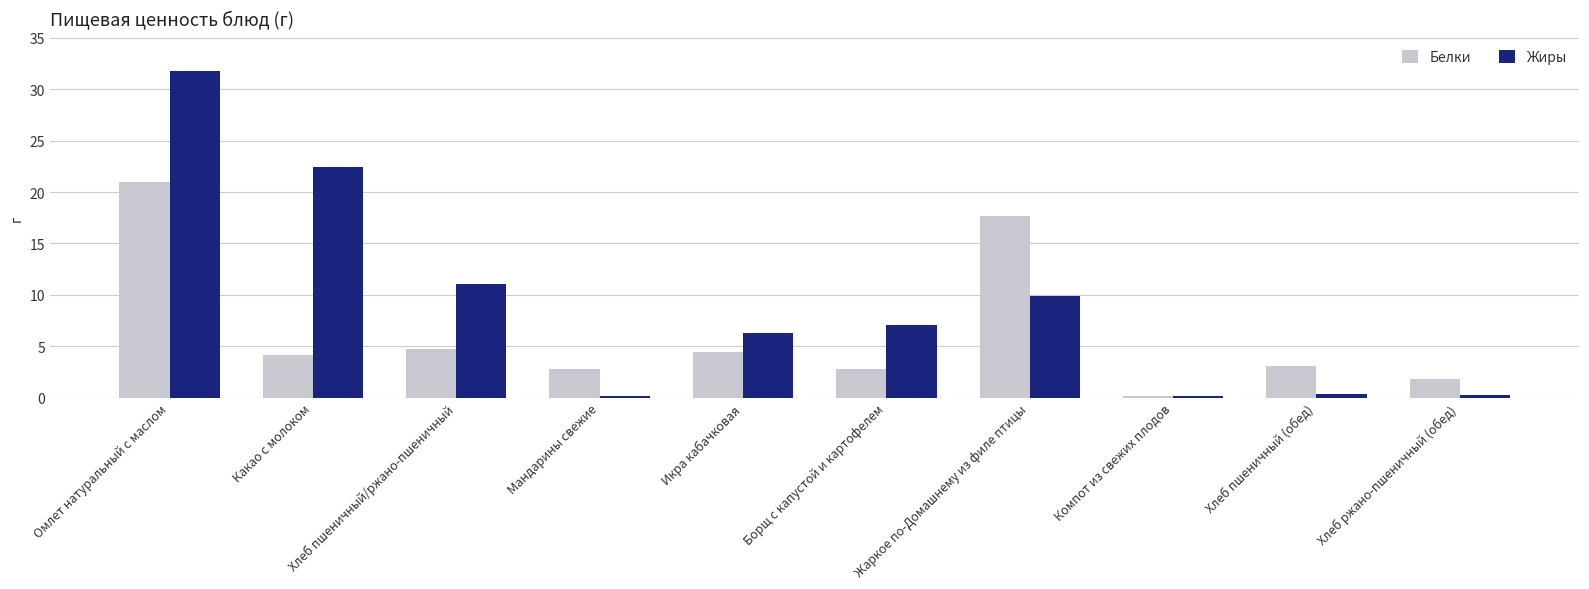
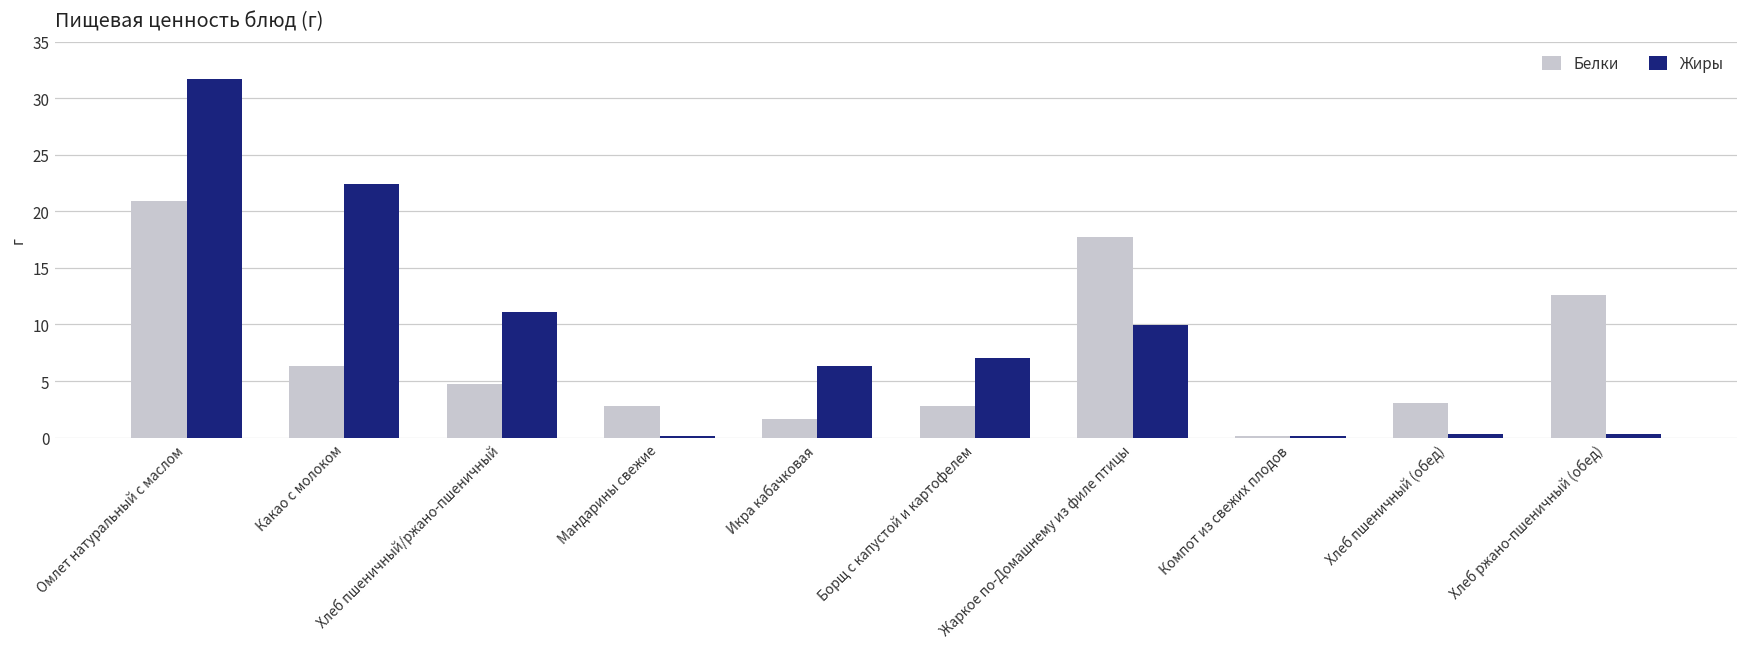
Белки, Какао с молоком: 4.1 -> 6.3
Белки, Икра кабачковая: 4.4 -> 1.6
Белки, Хлеб ржано-пшеничный (обед): 1.8 -> 12.6
